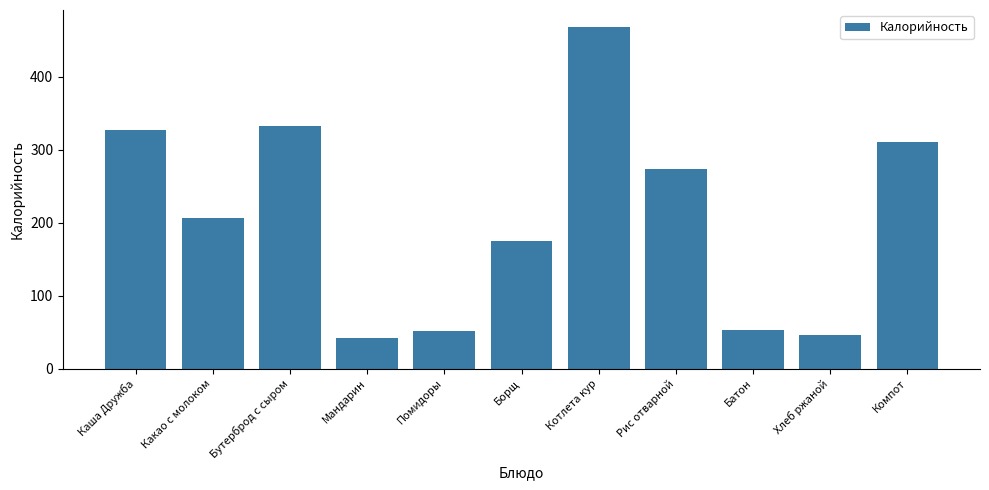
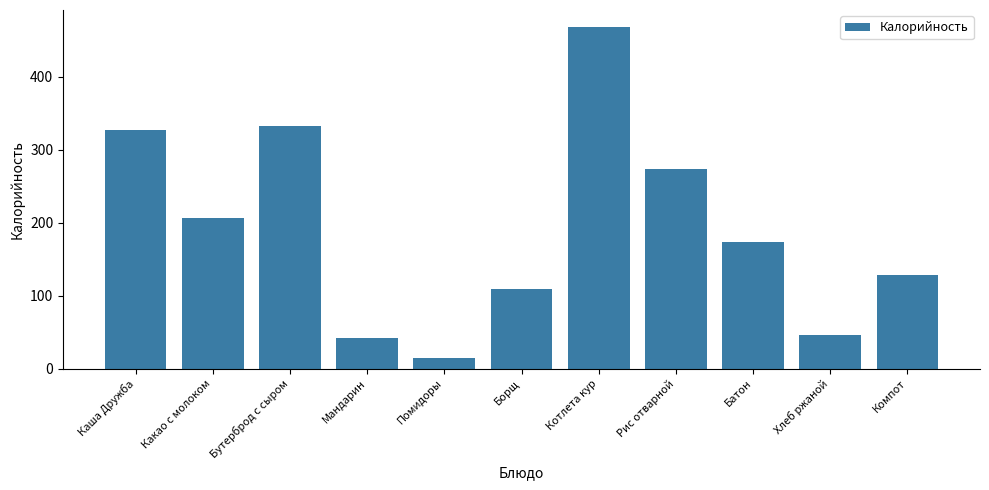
Помидоры: 50 -> 10
Борщ: 170 -> 110
Батон: 50 -> 170
Компот: 310 -> 130
